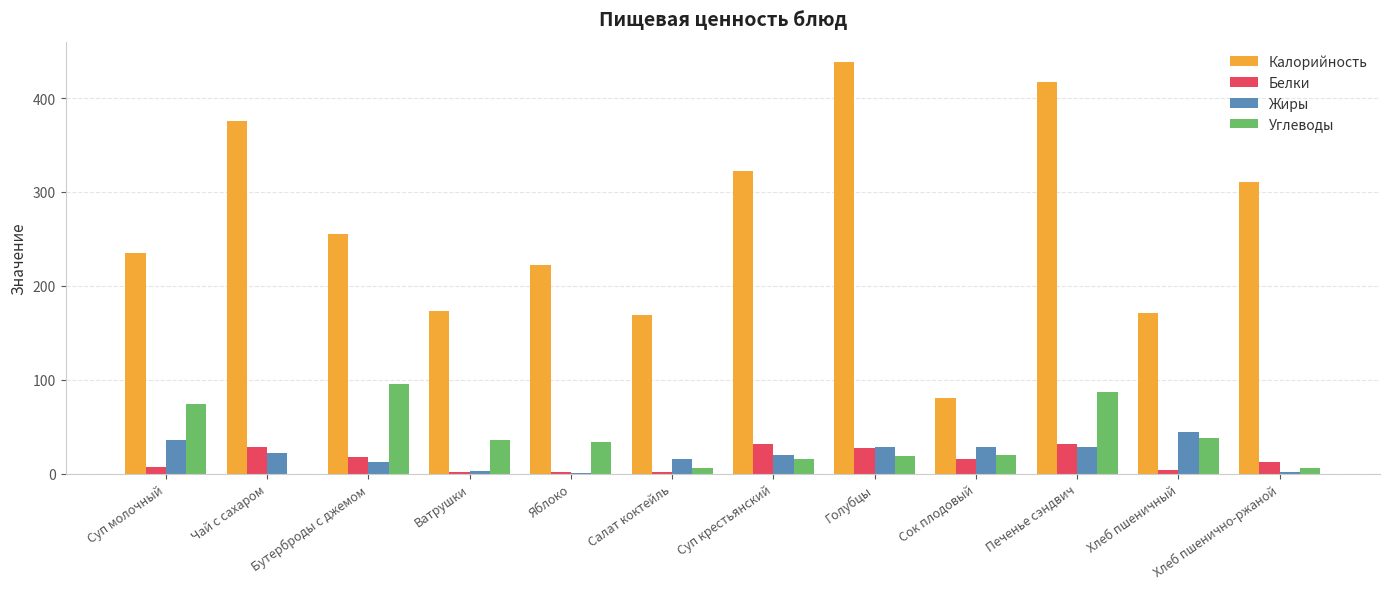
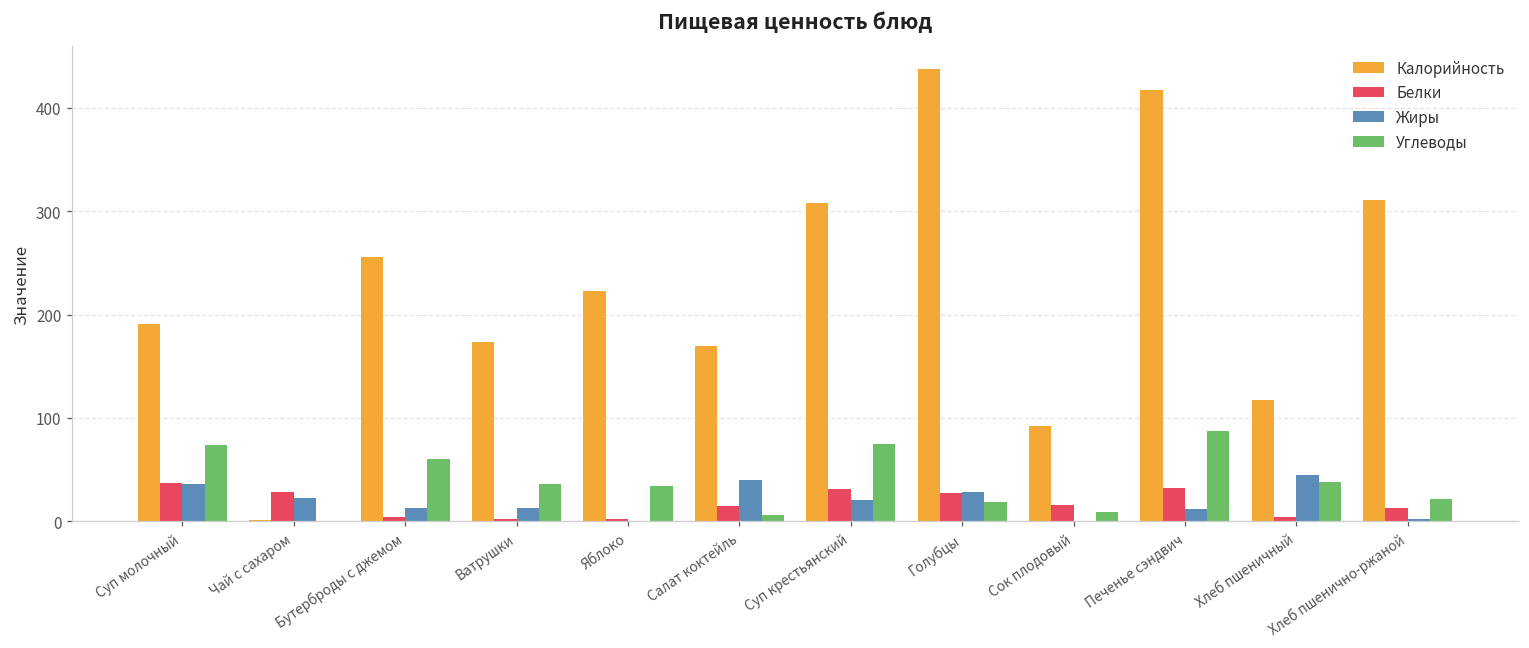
Калорийность, Суп молочный: 240 -> 190
Белки, Суп молочный: 10 -> 40
Калорийность, Чай с сахаром: 380 -> 0
Белки, Бутерброды с джемом: 20 -> 0
Углеводы, Бутерброды с джемом: 100 -> 60
Жиры, Ватрушки: 0 -> 10
Белки, Салат коктейль: 0 -> 10
Жиры, Салат коктейль: 20 -> 40
Калорийность, Суп крестьянский: 320 -> 310
Углеводы, Суп крестьянский: 20 -> 70
Калорийность, Сок плодовый: 80 -> 90
Жиры, Сок плодовый: 30 -> 0
Углеводы, Сок плодовый: 20 -> 10
Жиры, Печенье сэндвич: 30 -> 10
Калорийность, Хлеб пшеничный: 170 -> 120
Углеводы, Хлеб пшенично-ржаной: 10 -> 20
